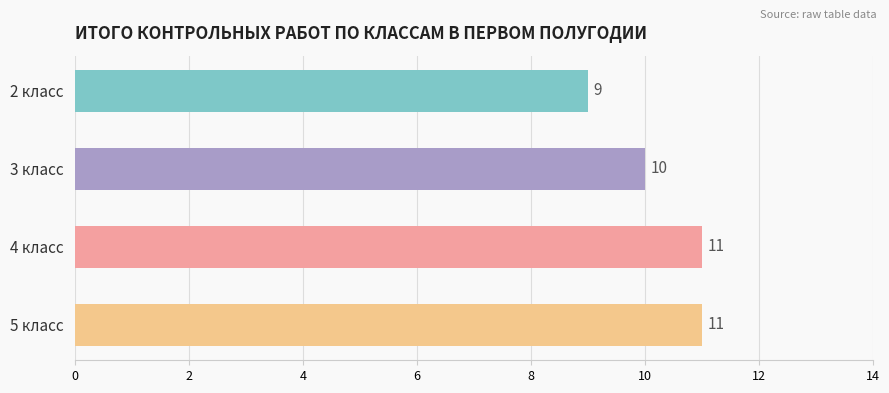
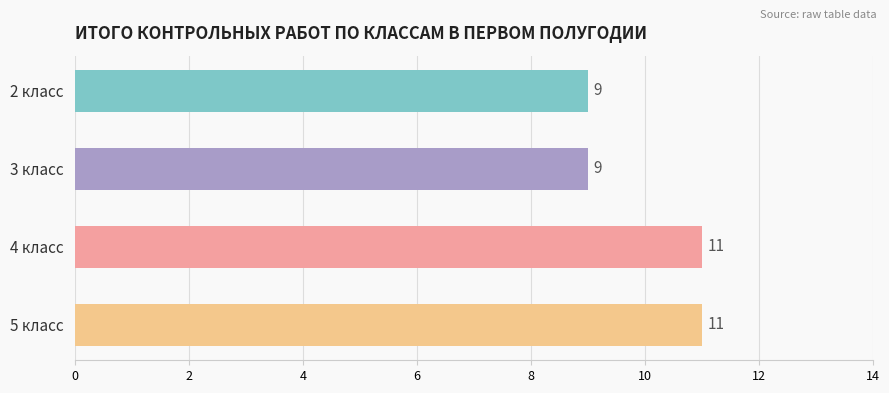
3 класс: 10 -> 9
